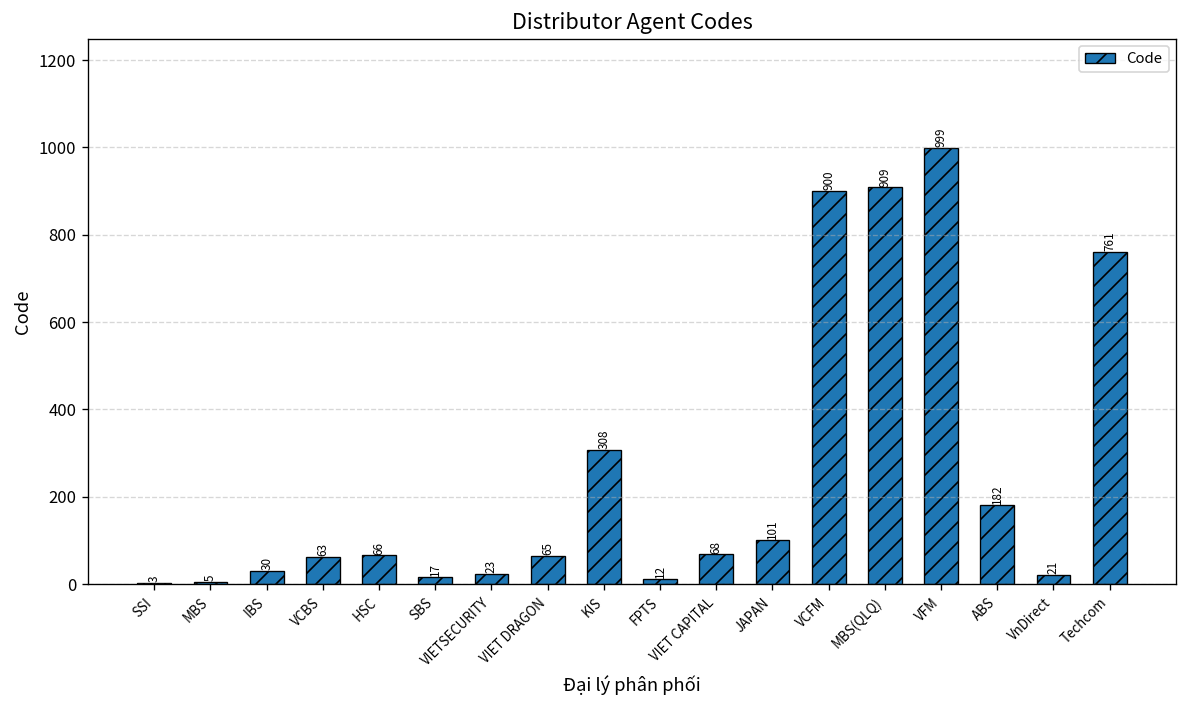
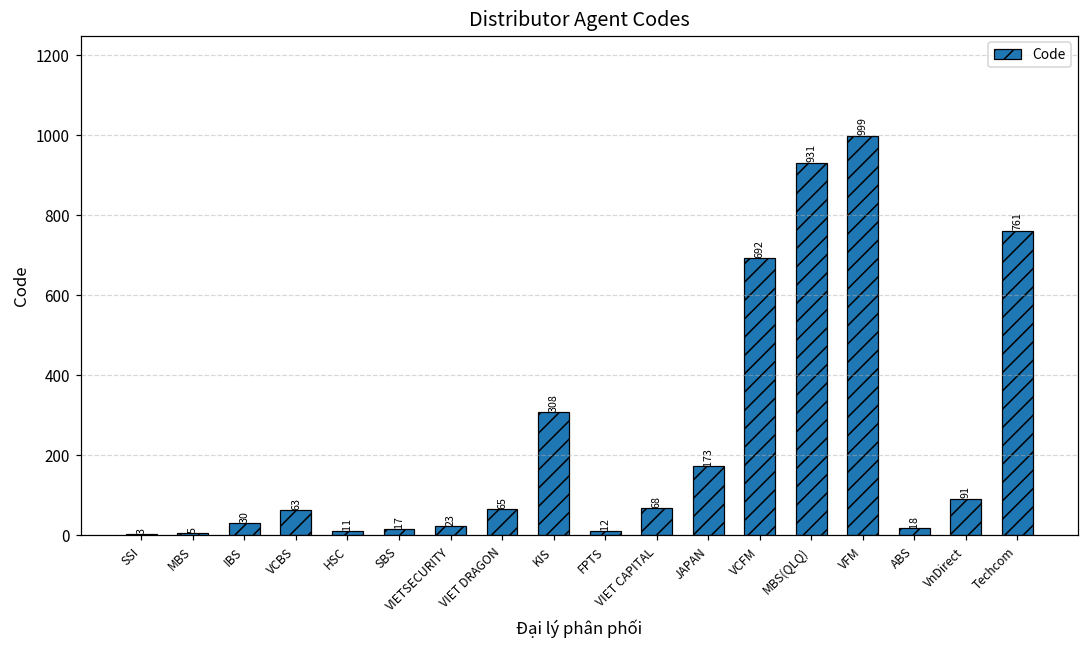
HSC: 66 -> 11
JAPAN: 101 -> 173
VCFM: 900 -> 692
MBS(QLQ): 909 -> 931
ABS: 182 -> 18
VnDirect: 21 -> 91
